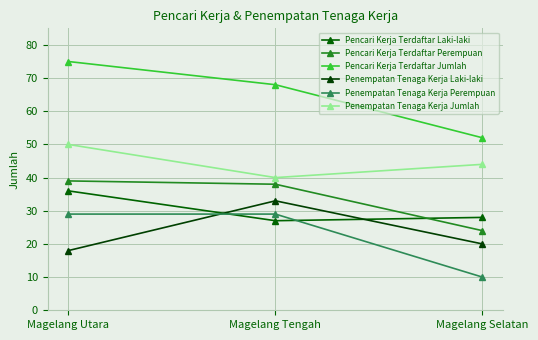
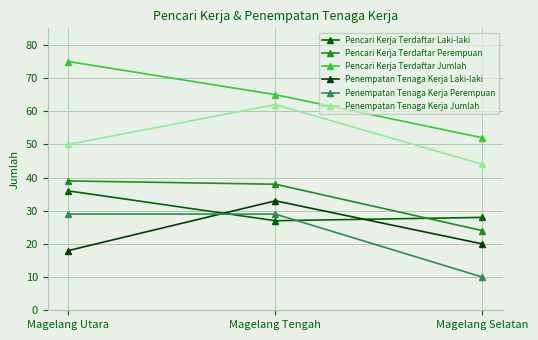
Pencari Kerja Terdaftar Jumlah, Magelang Tengah: 68 -> 65
Penempatan Tenaga Kerja Jumlah, Magelang Tengah: 40 -> 62
